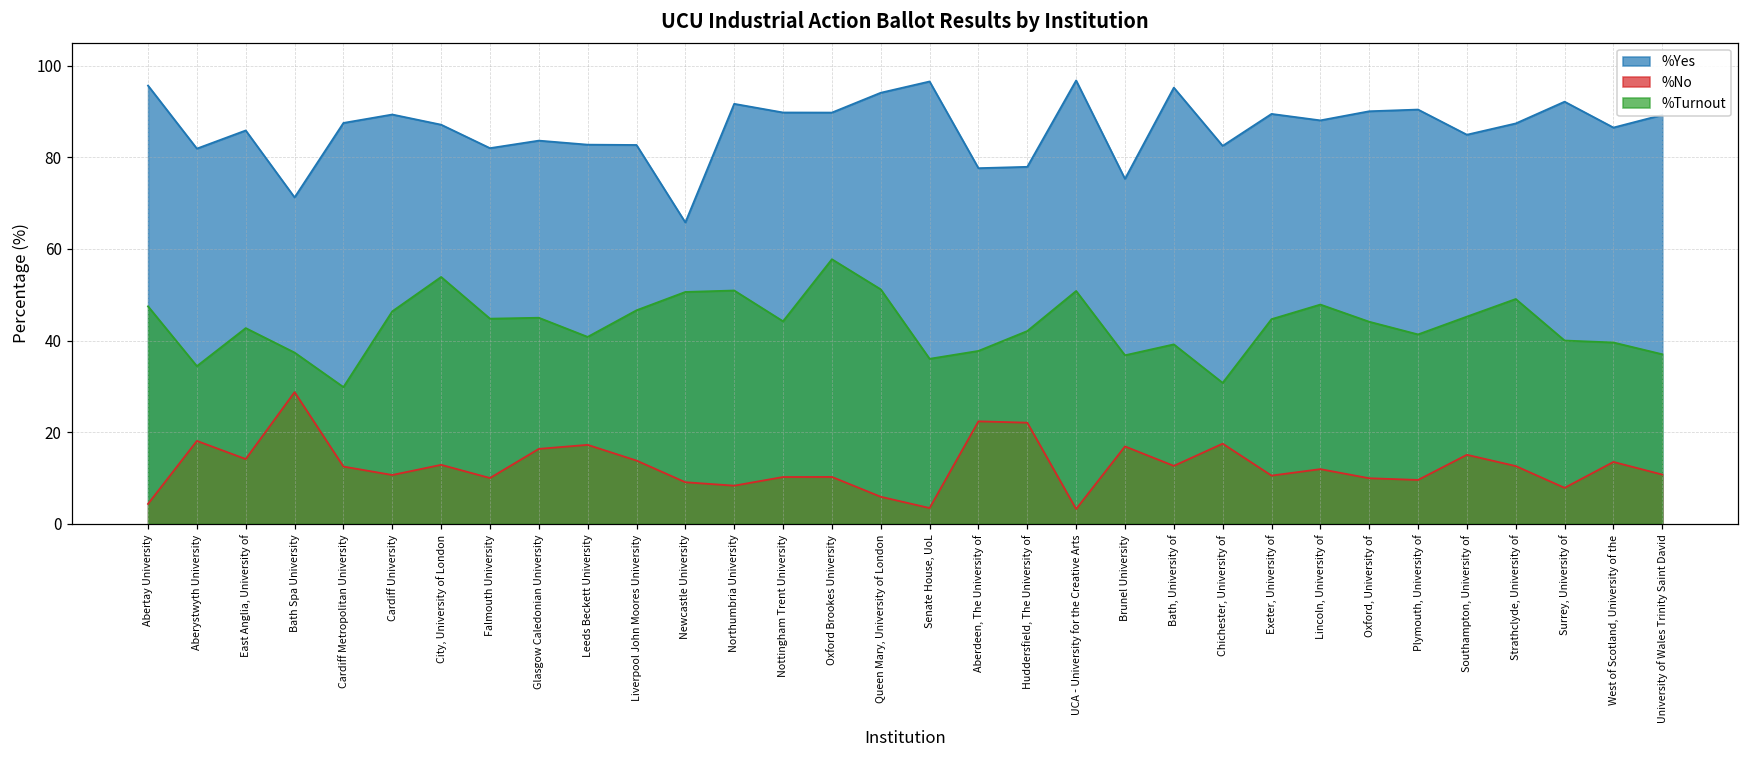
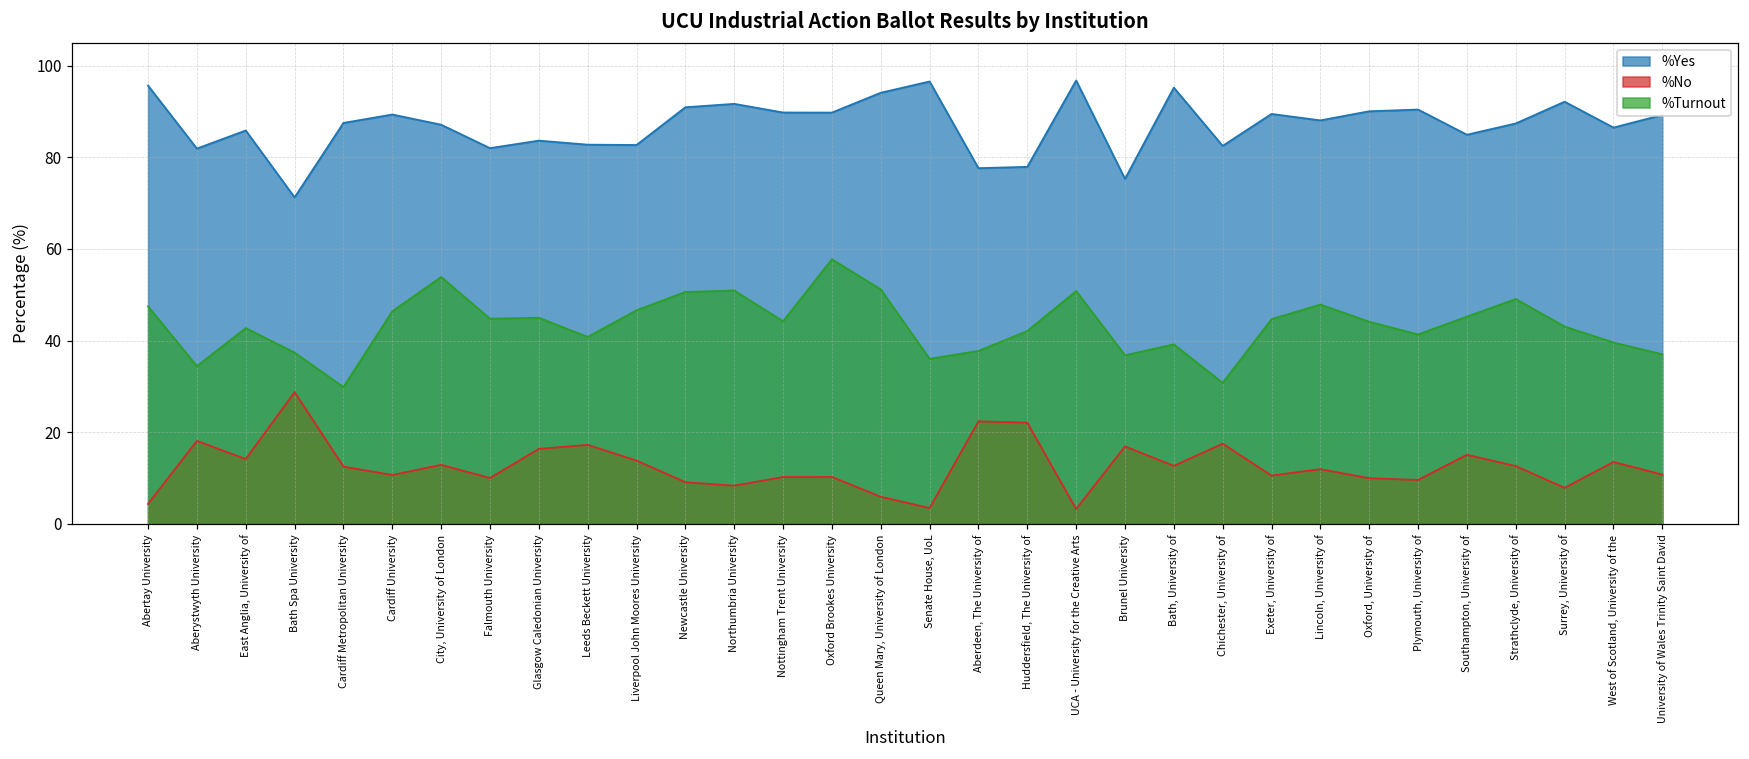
%Yes, Newcastle University: 66 -> 91
%Turnout, Surrey, University of: 40 -> 43
